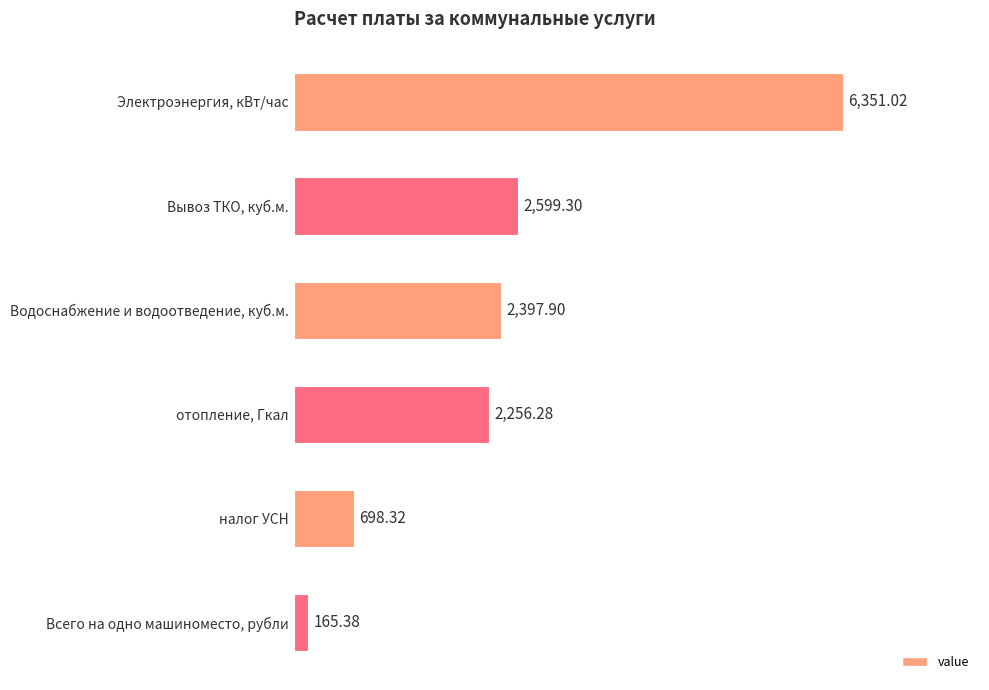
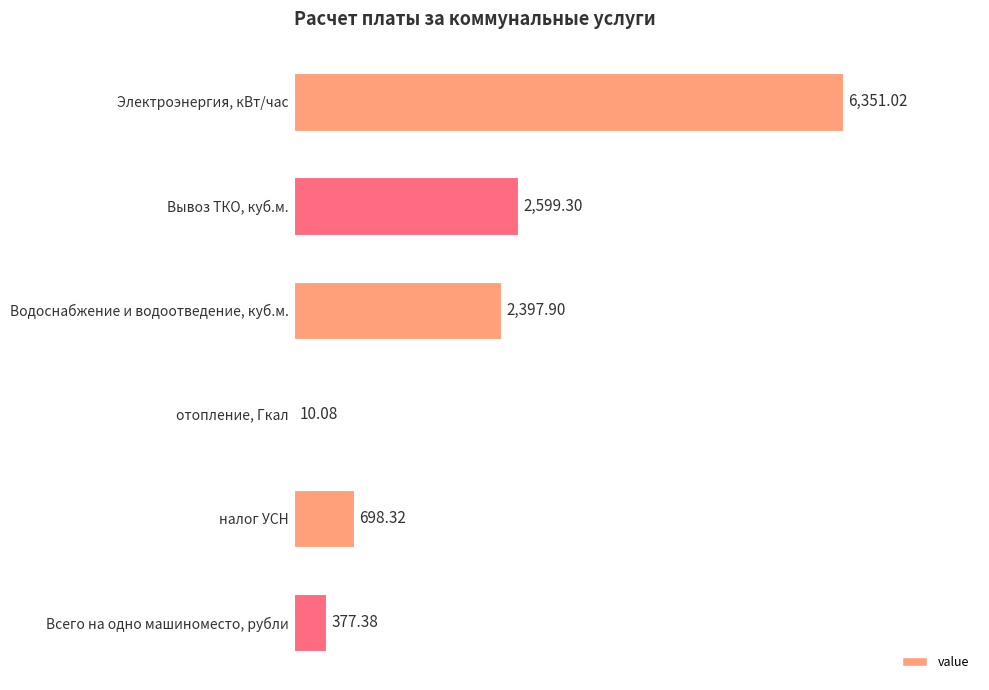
отопление, Гкал: 2,256.28 -> 10.08
Всего на одно машиноместо, рубли: 165.38 -> 377.38
